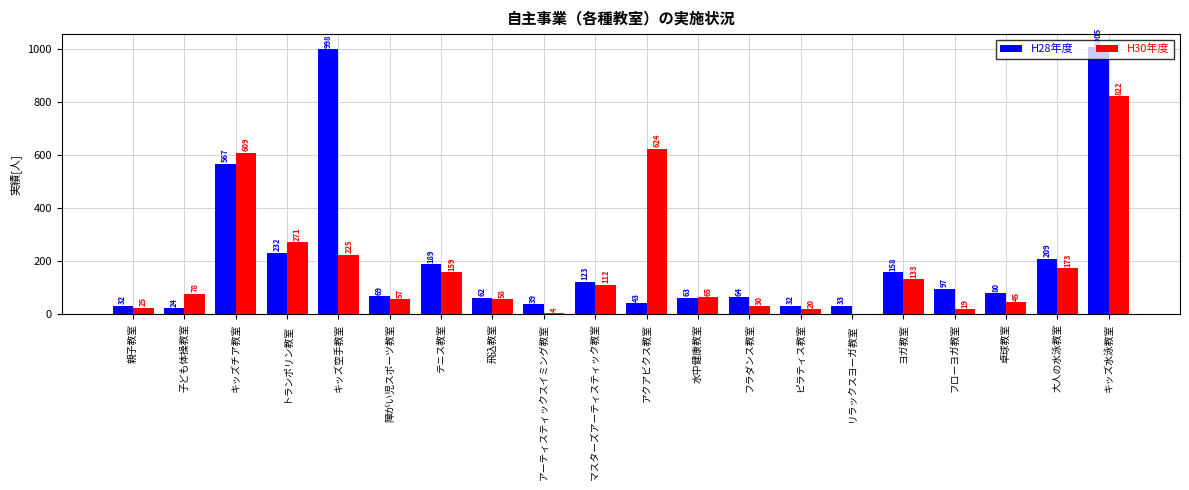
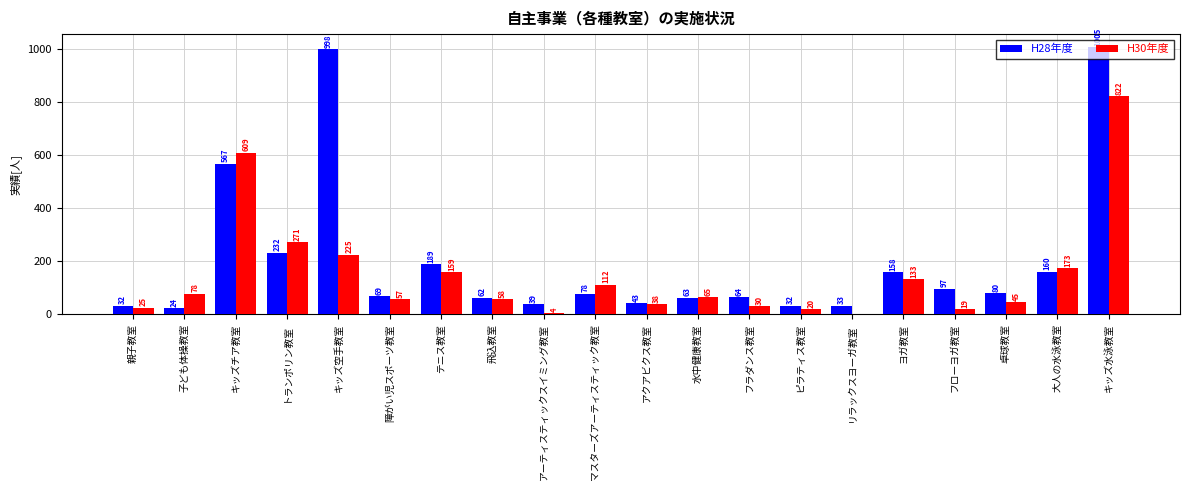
H28年度, マスターズアーティスティック教室: 123 -> 78
H30年度, アクアビクス教室: 624 -> 38
H28年度, 大人の水泳教室: 209 -> 160
